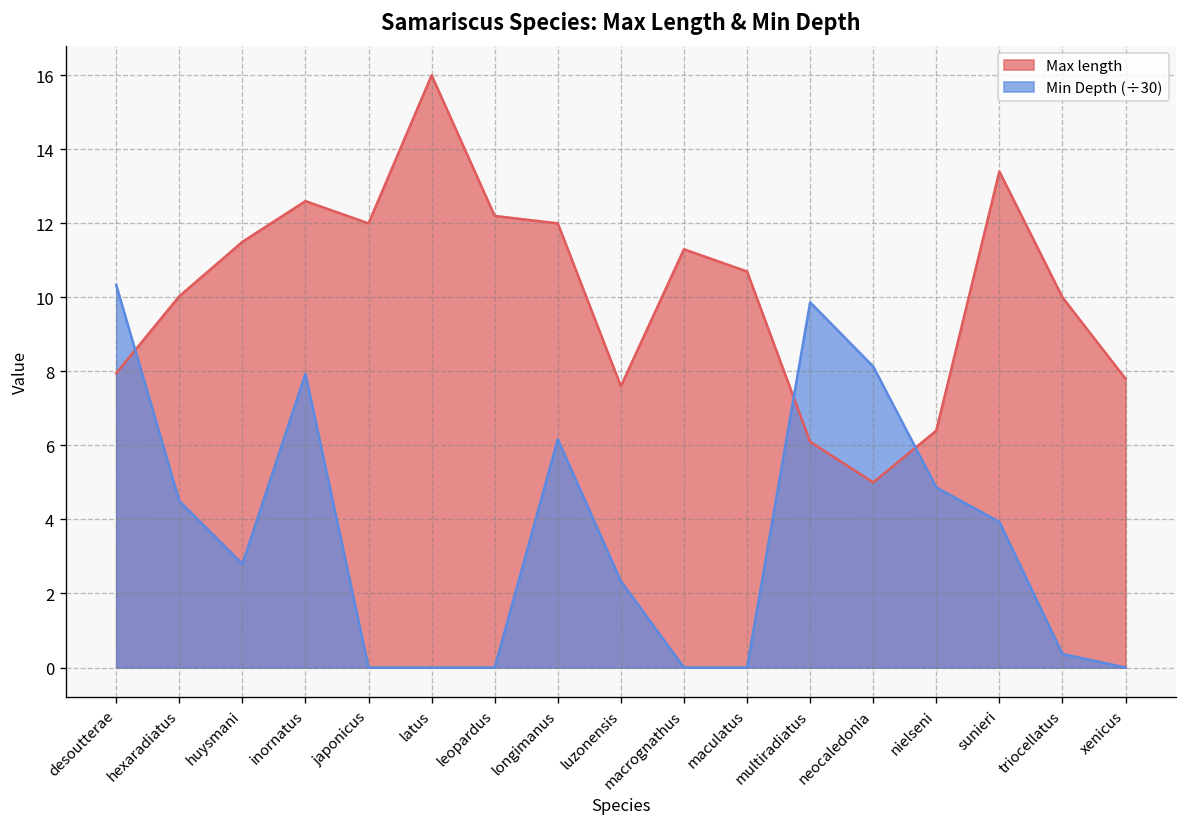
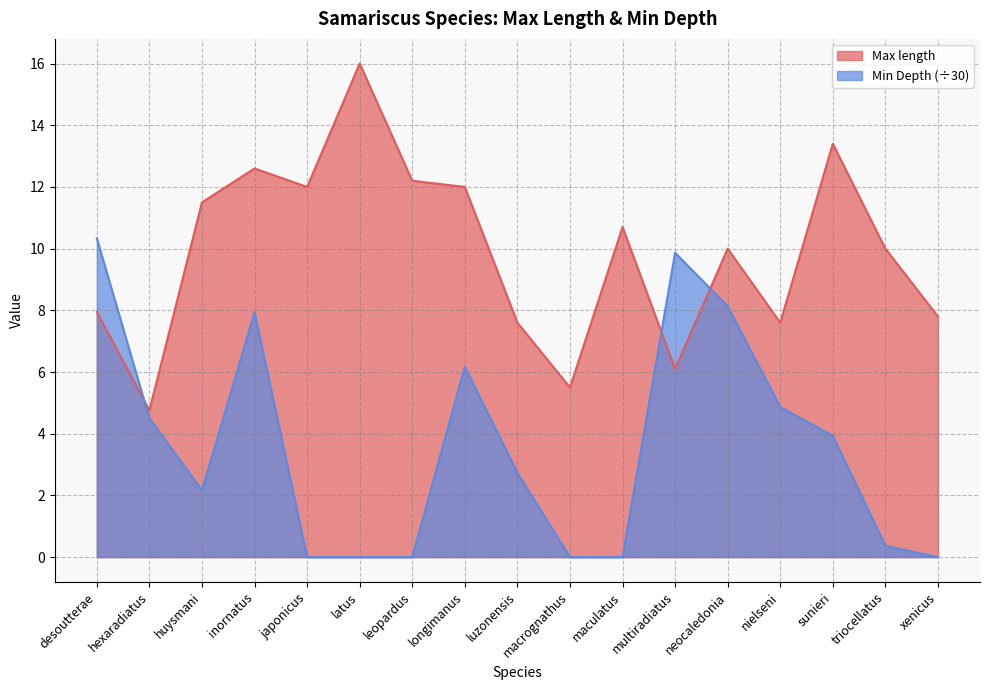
Max length, hexaradiatus: 10.0 -> 4.8
Min Depth (÷30), huysmani: 2.8 -> 2.2
Min Depth (÷30), luzonensis: 2.3 -> 2.7
Max length, macrognathus: 11.3 -> 5.5
Max length, neocaledonia: 5 -> 10
Max length, nielseni: 6.4 -> 7.6
